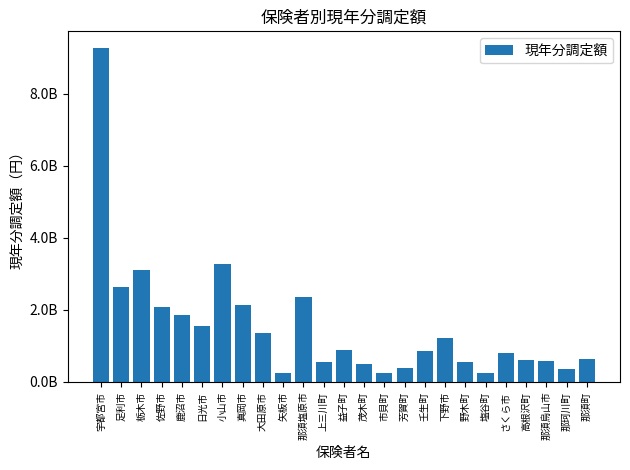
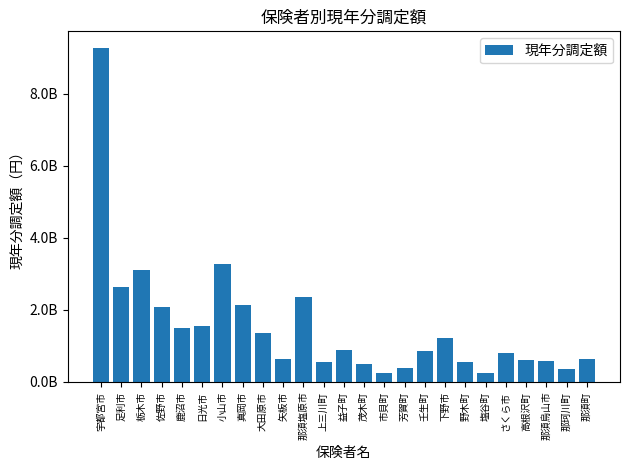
鹿沼市: 1900000000 -> 1500000000
矢板市: 200000000 -> 600000000
